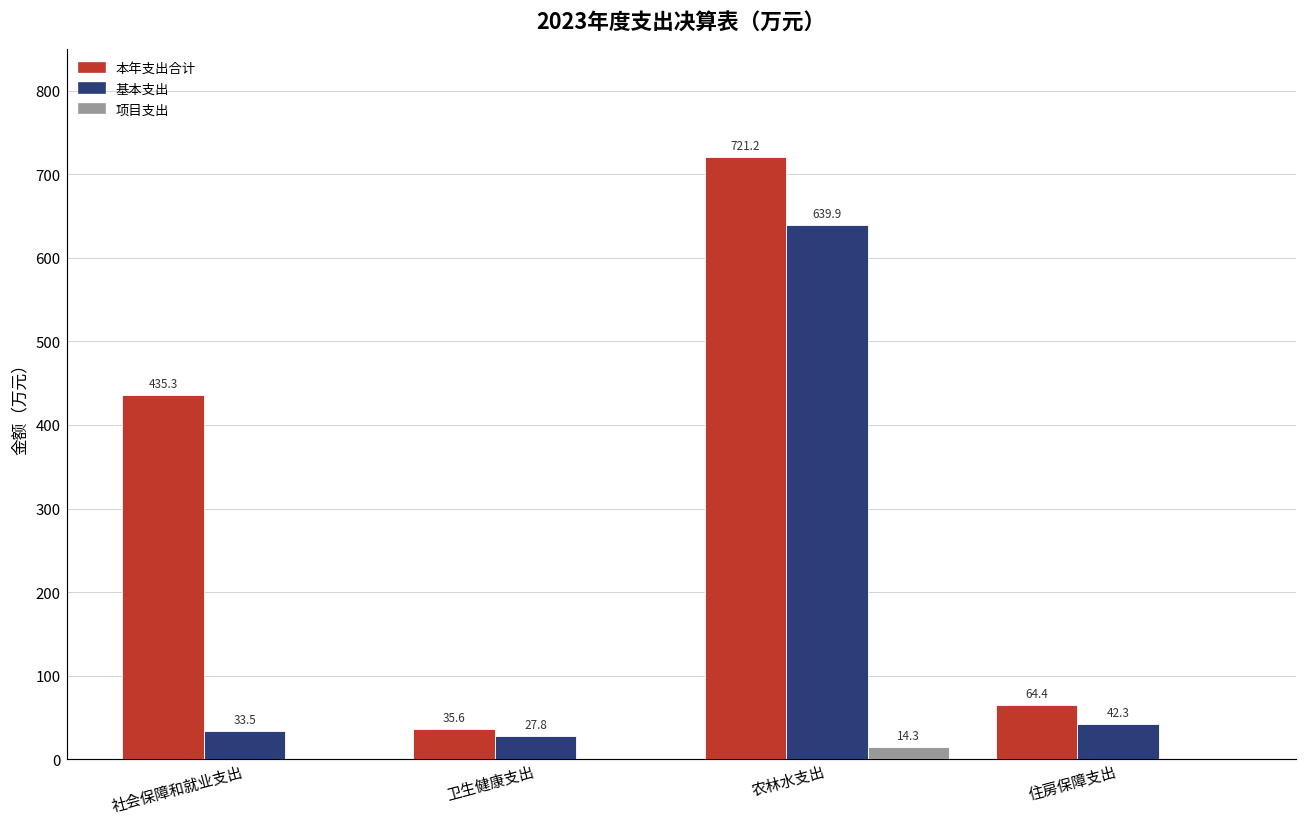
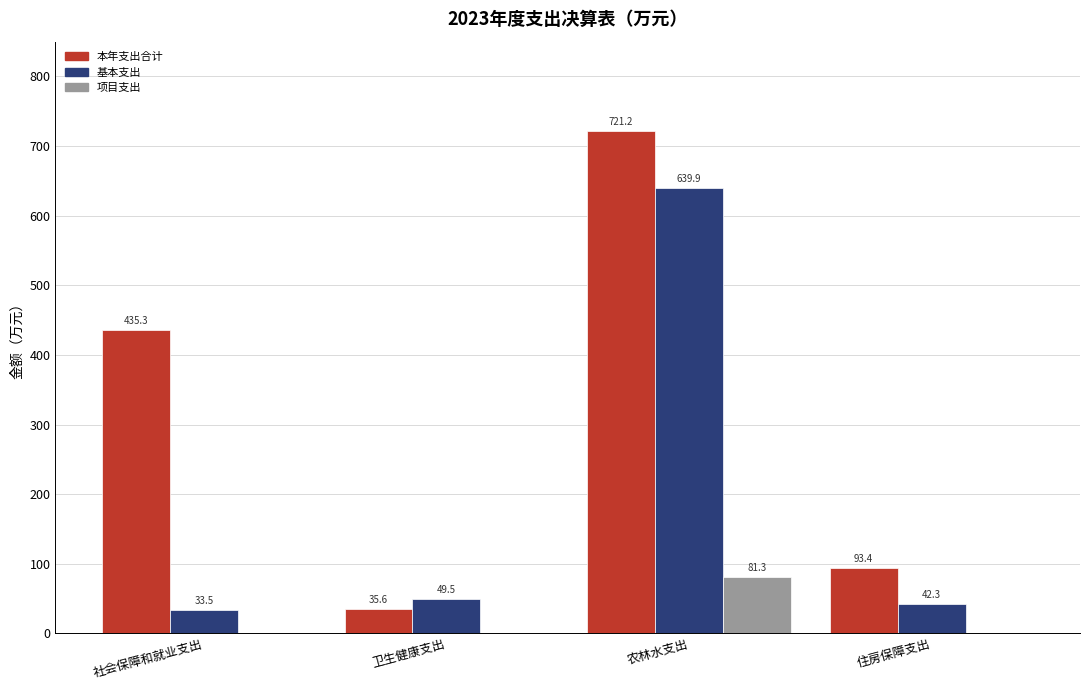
基本支出, 卫生健康支出: 27.8 -> 49.5
项目支出, 农林水支出: 14.3 -> 81.3
本年支出合计, 住房保障支出: 64.4 -> 93.4
